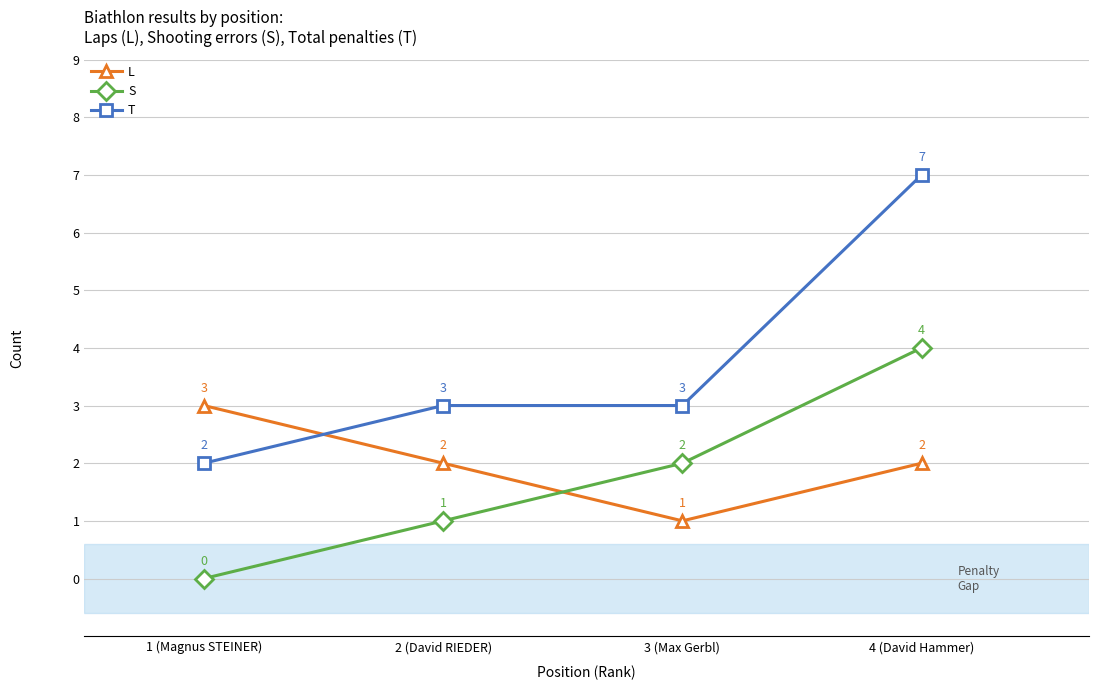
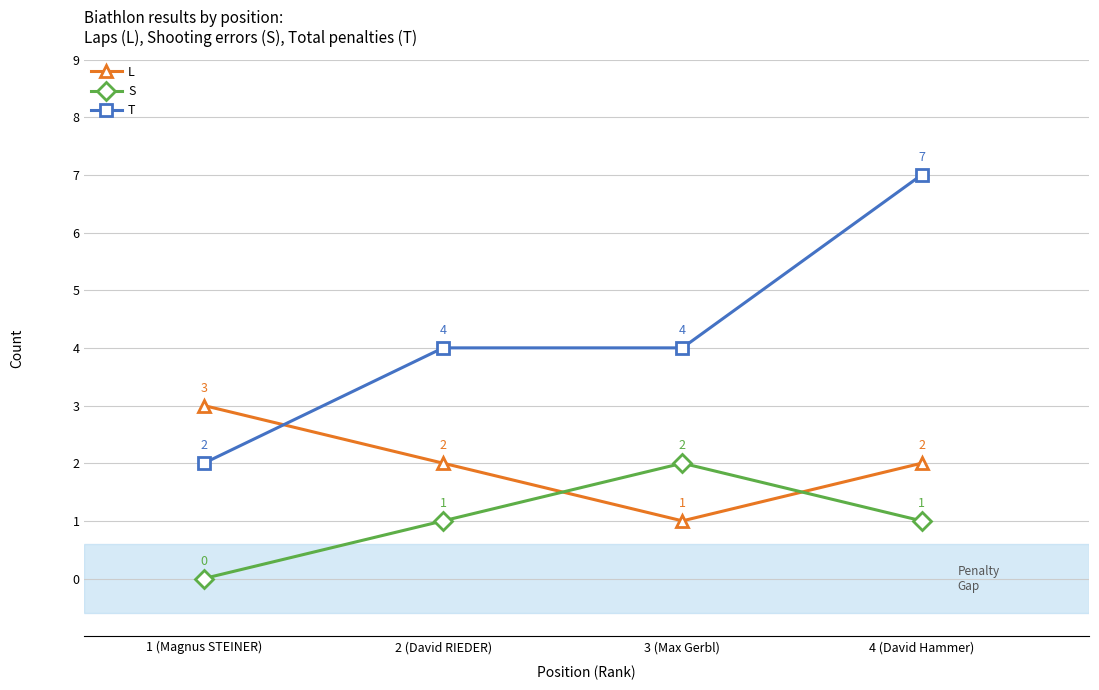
T, 2 (David RIEDER): 3 -> 4
T, 3 (Max Gerbl): 3 -> 4
S, 4 (David Hammer): 4 -> 1
